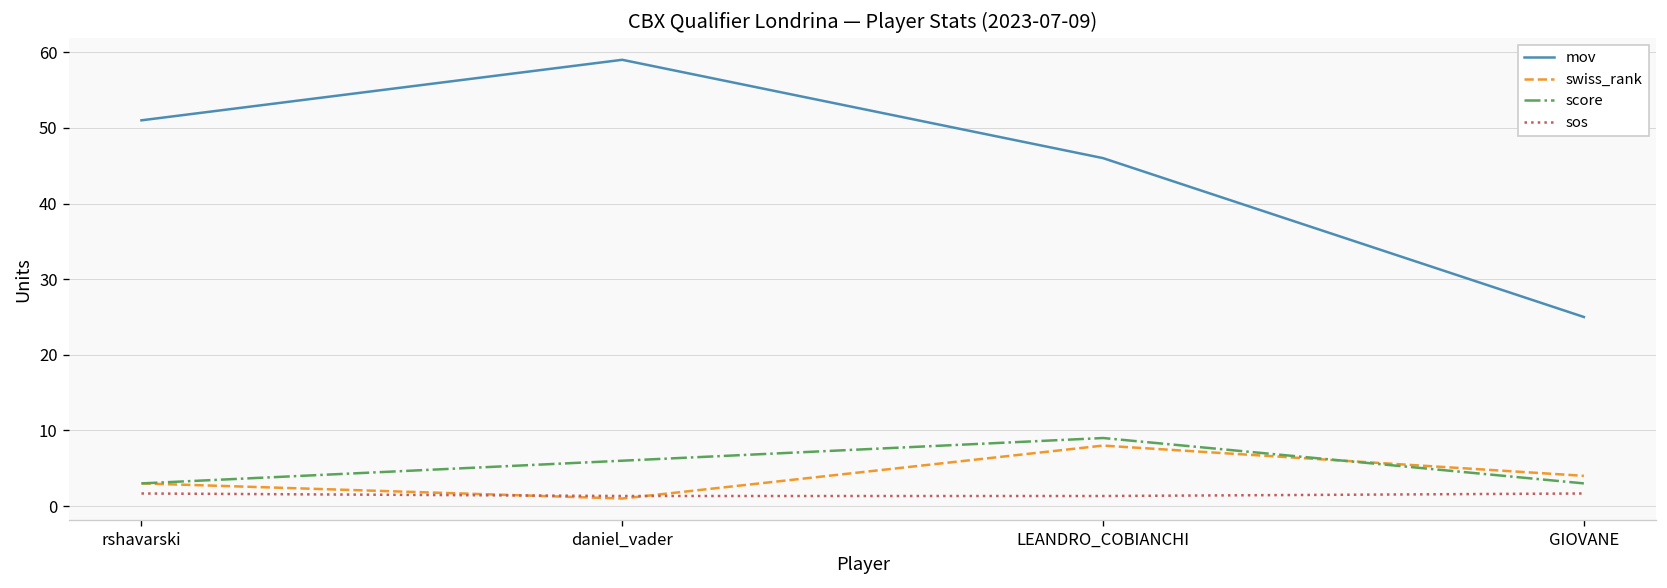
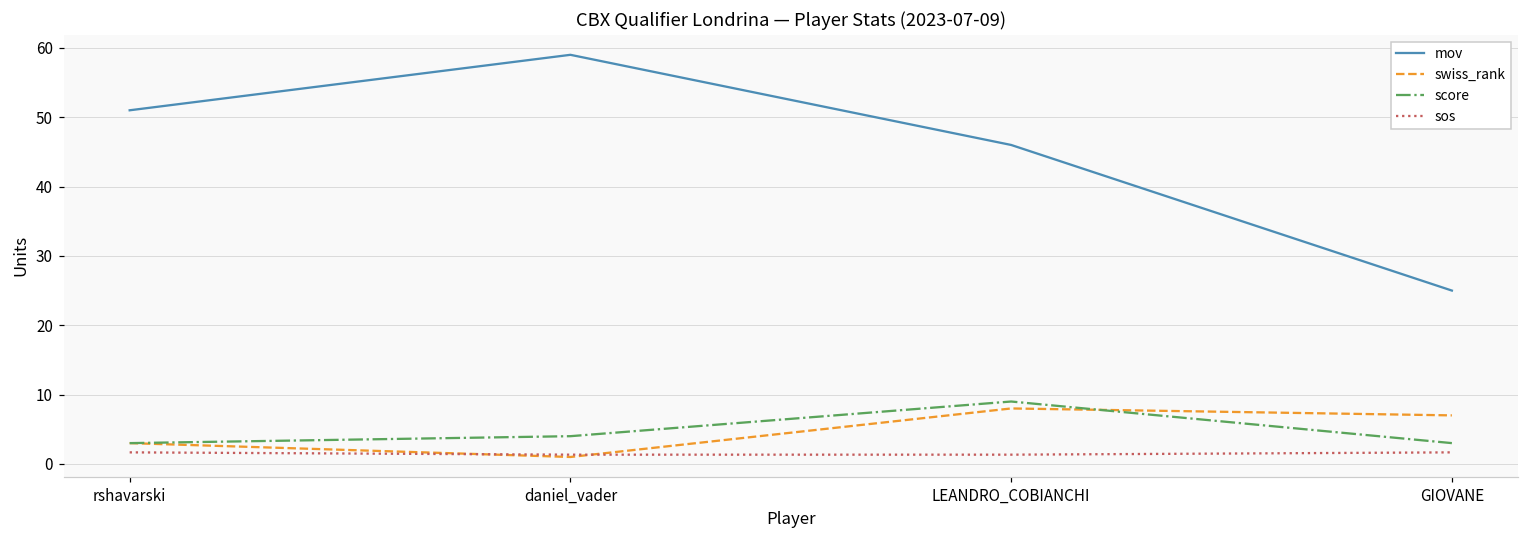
score, daniel_vader: 6 -> 4
swiss_rank, GIOVANE: 4 -> 7
